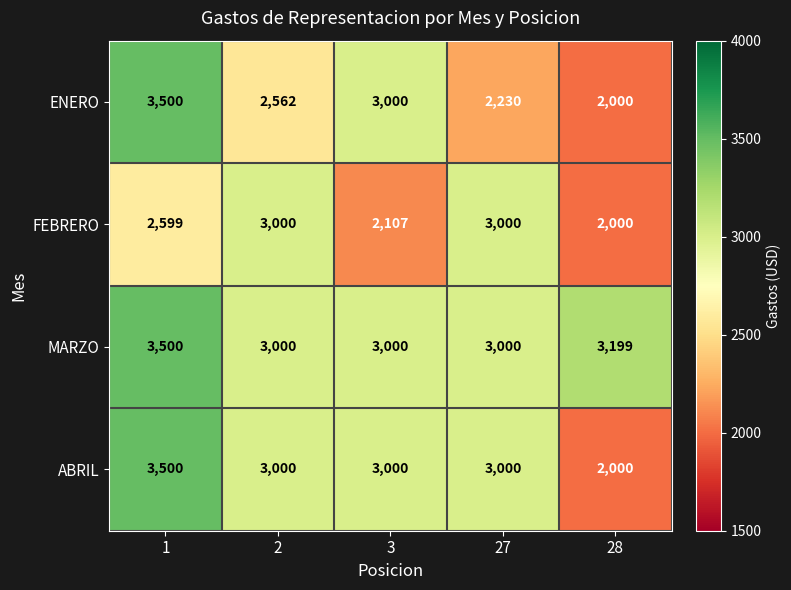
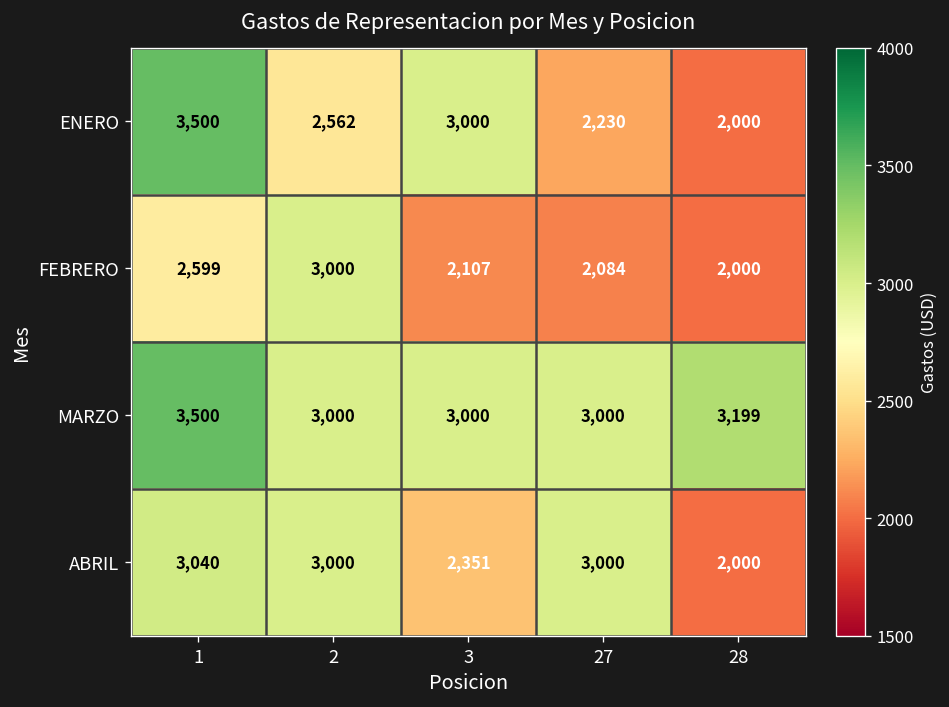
FEBRERO, 27: 3,000 -> 2,084
ABRIL, 1: 3,500 -> 3,040
ABRIL, 3: 3,000 -> 2,351
